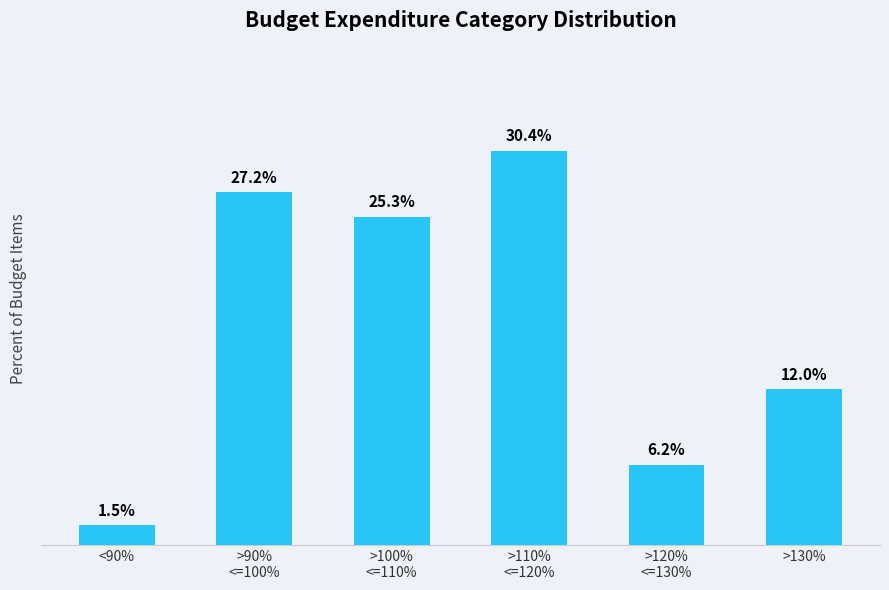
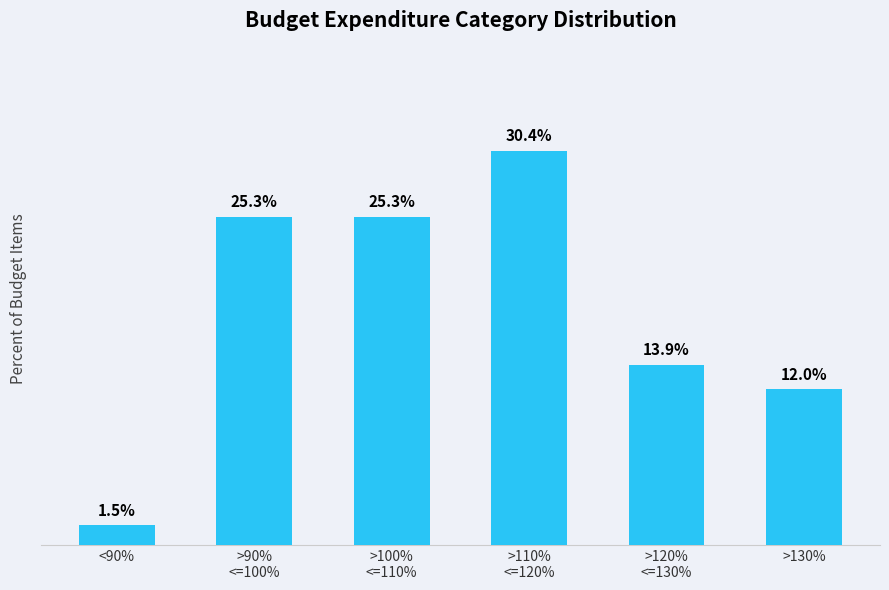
>90% <=100%: 27.2% -> 25.3%
>120% <=130%: 6.2% -> 13.9%
